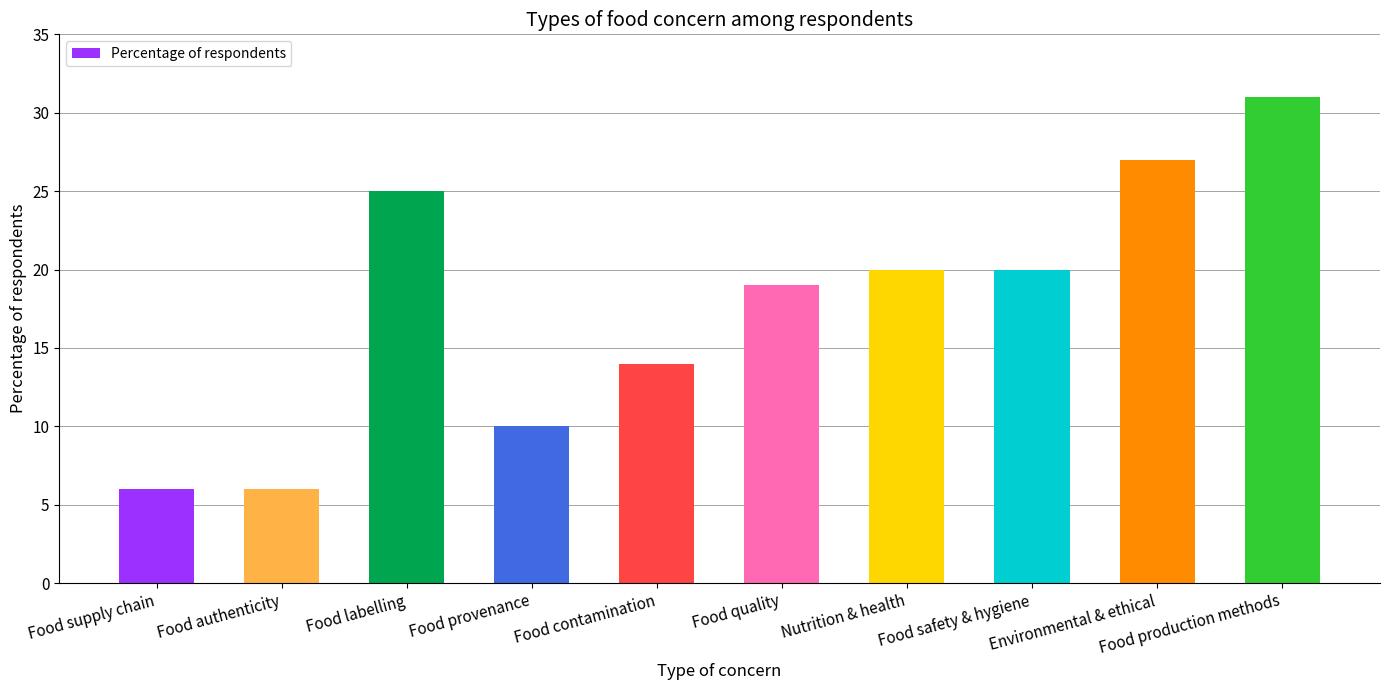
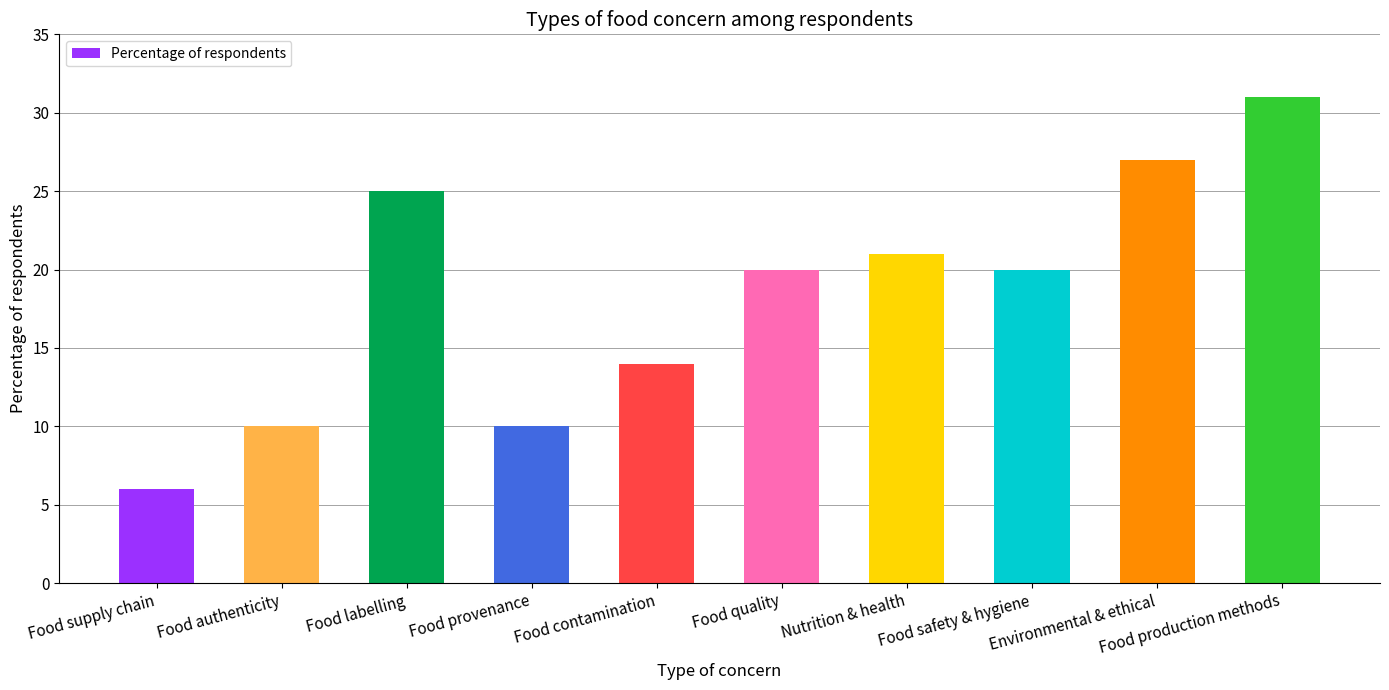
Food authenticity: 6 -> 10
Food quality: 19 -> 20
Nutrition & health: 20 -> 21
